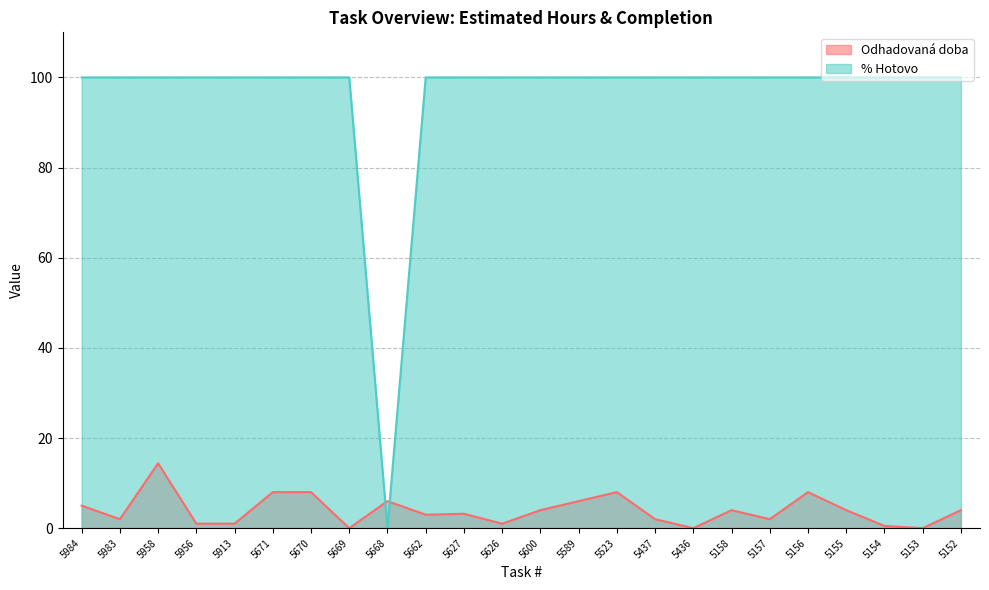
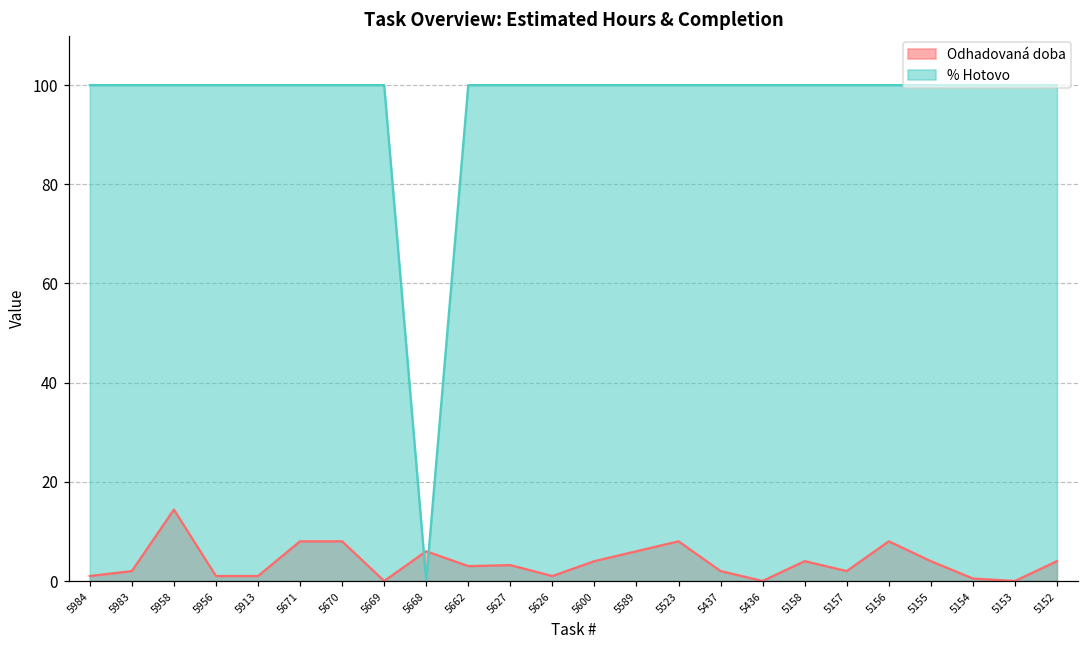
Odhadovaná doba, 5984: 5 -> 1
